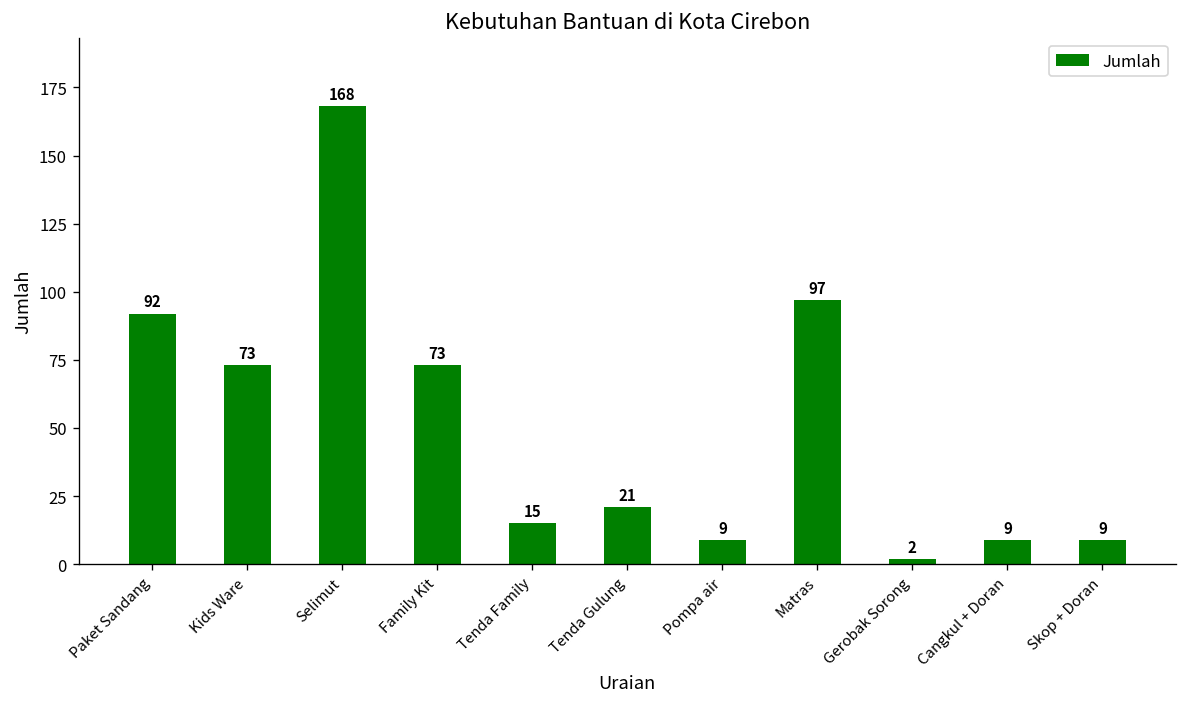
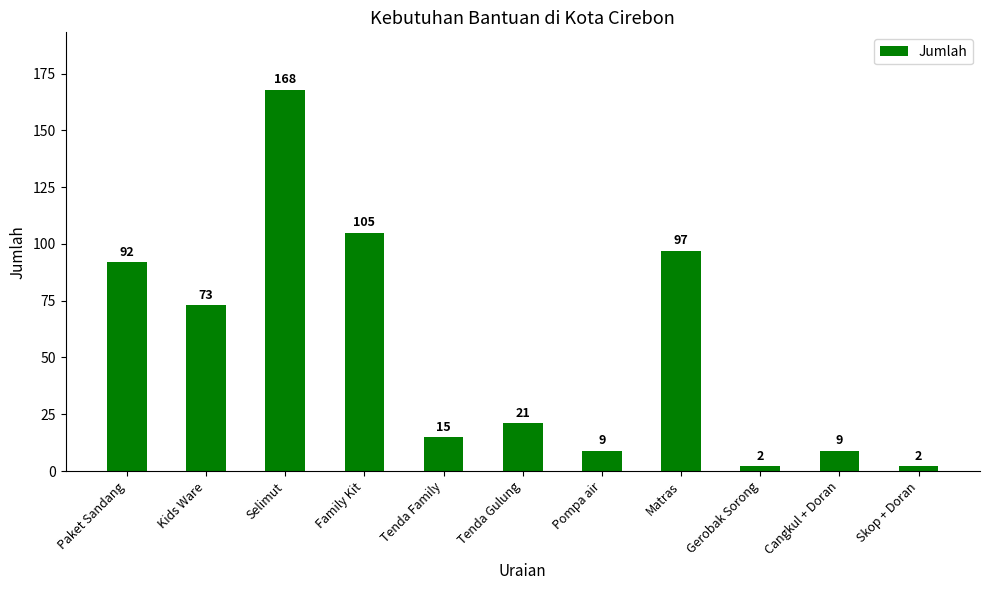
Family Kit: 73 -> 105
Skop + Doran: 9 -> 2
